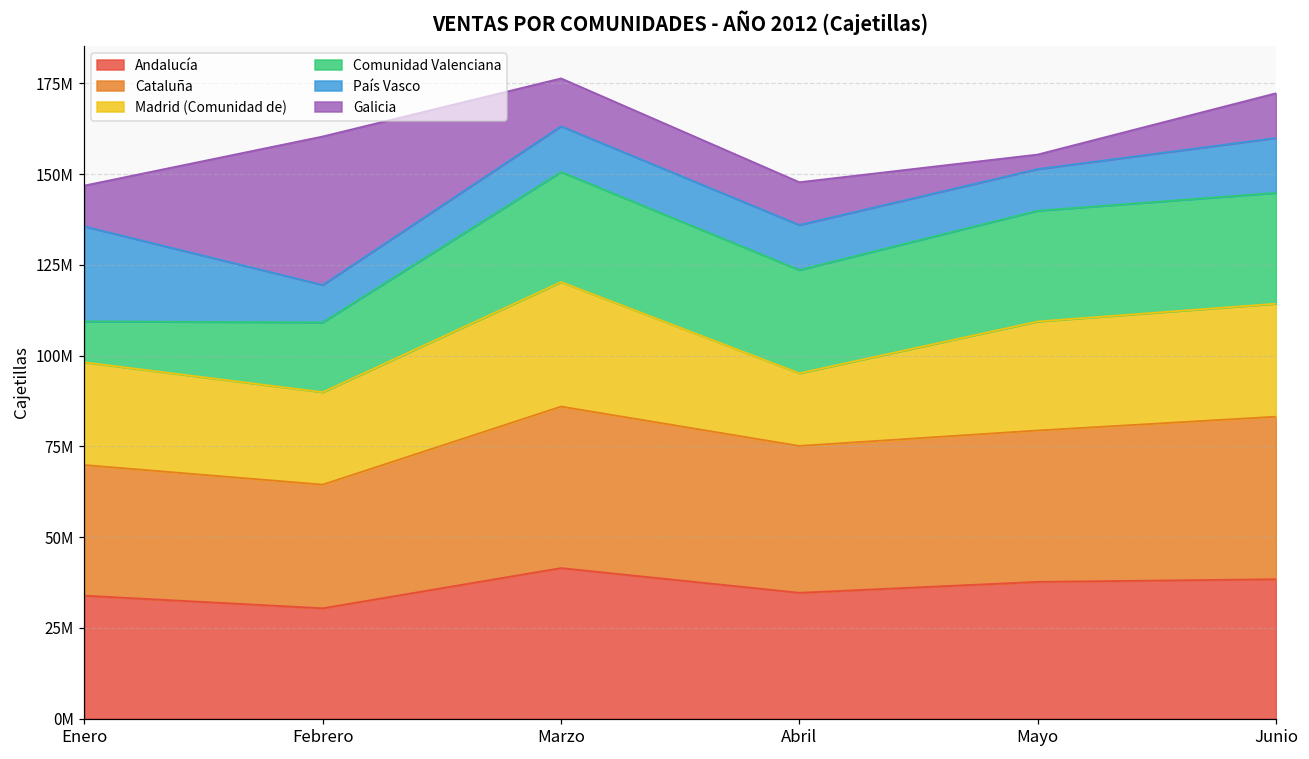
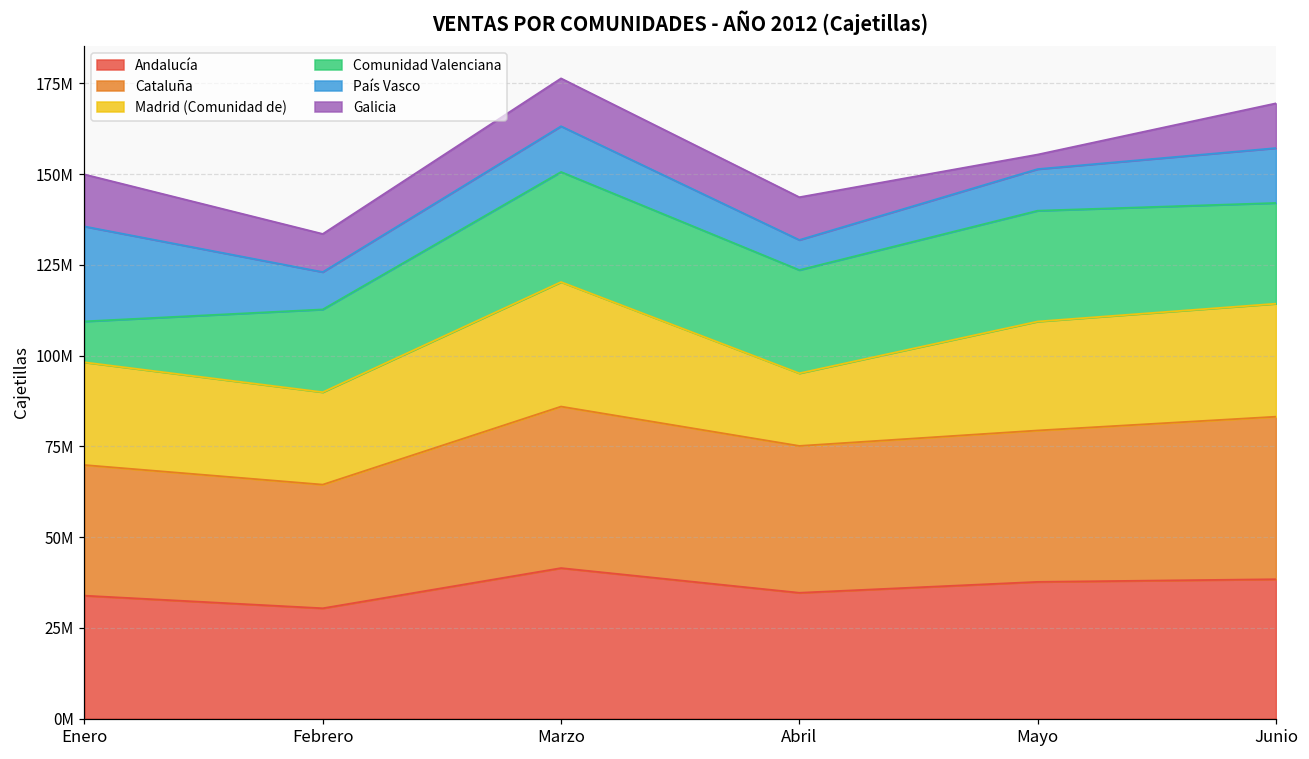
Galicia, Enero: 11000000 -> 14000000
Comunidad Valenciana, Febrero: 19000000 -> 23000000
Galicia, Febrero: 41000000 -> 10000000
País Vasco, Abril: 12000000 -> 8000000
Comunidad Valenciana, Junio: 31000000 -> 28000000
